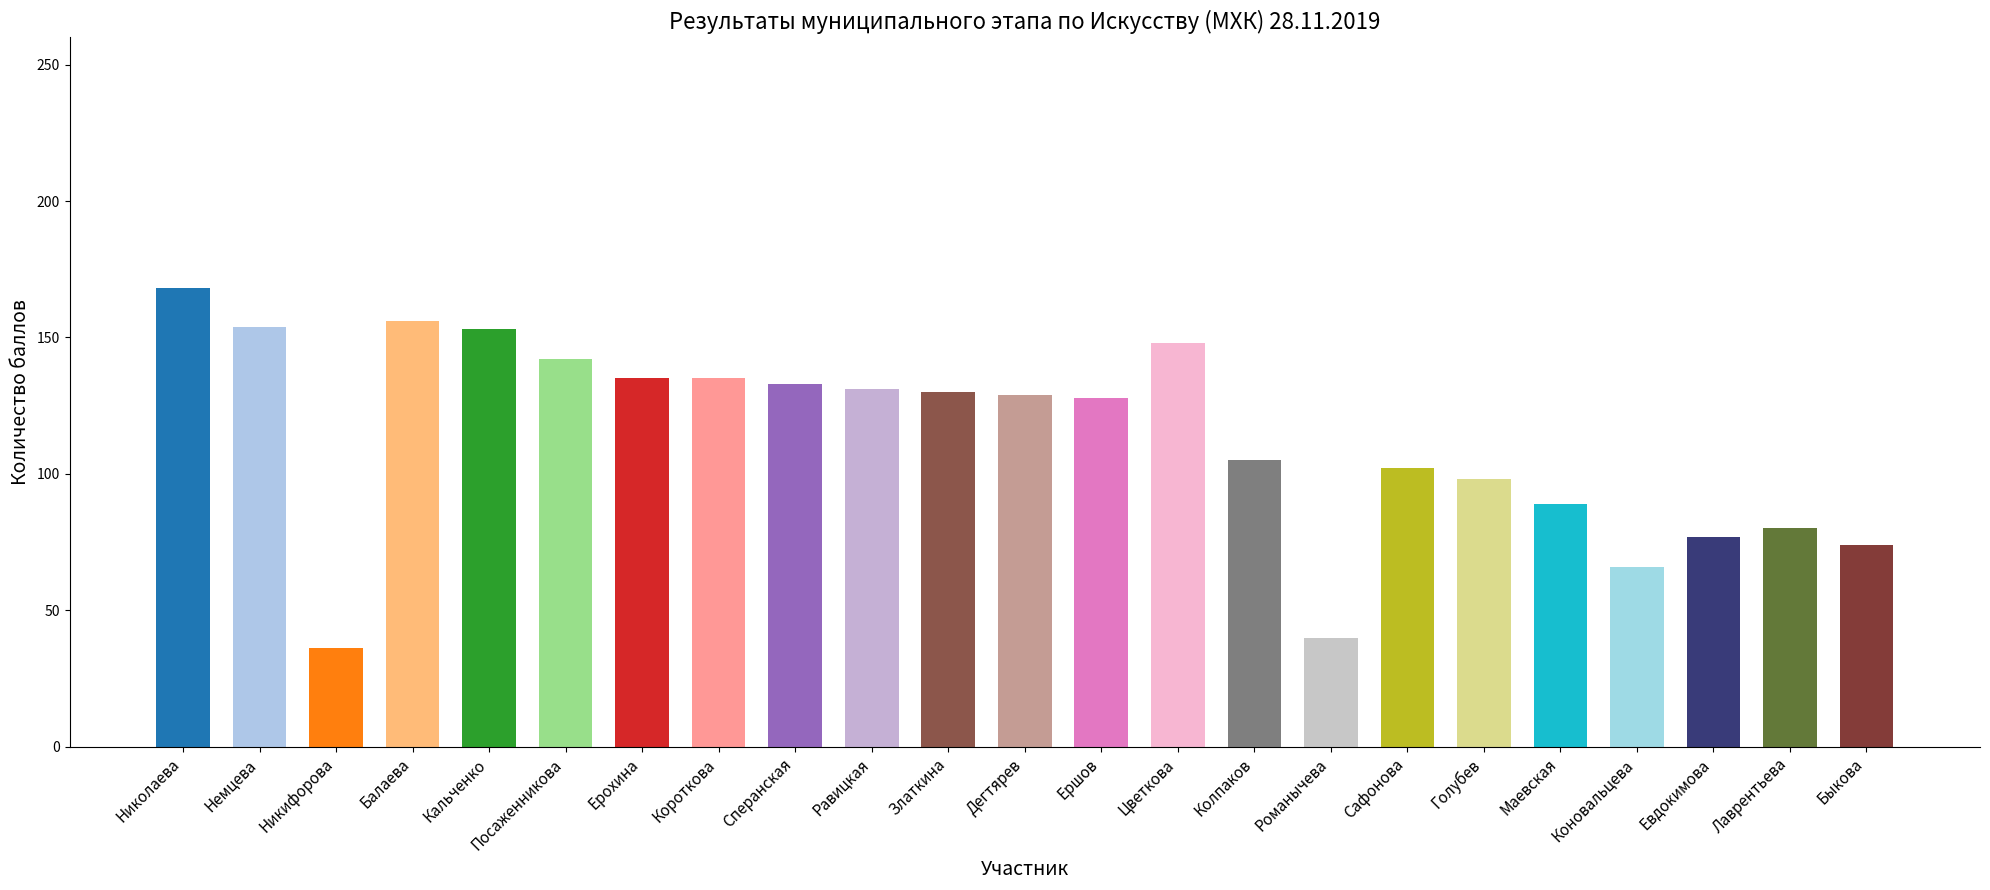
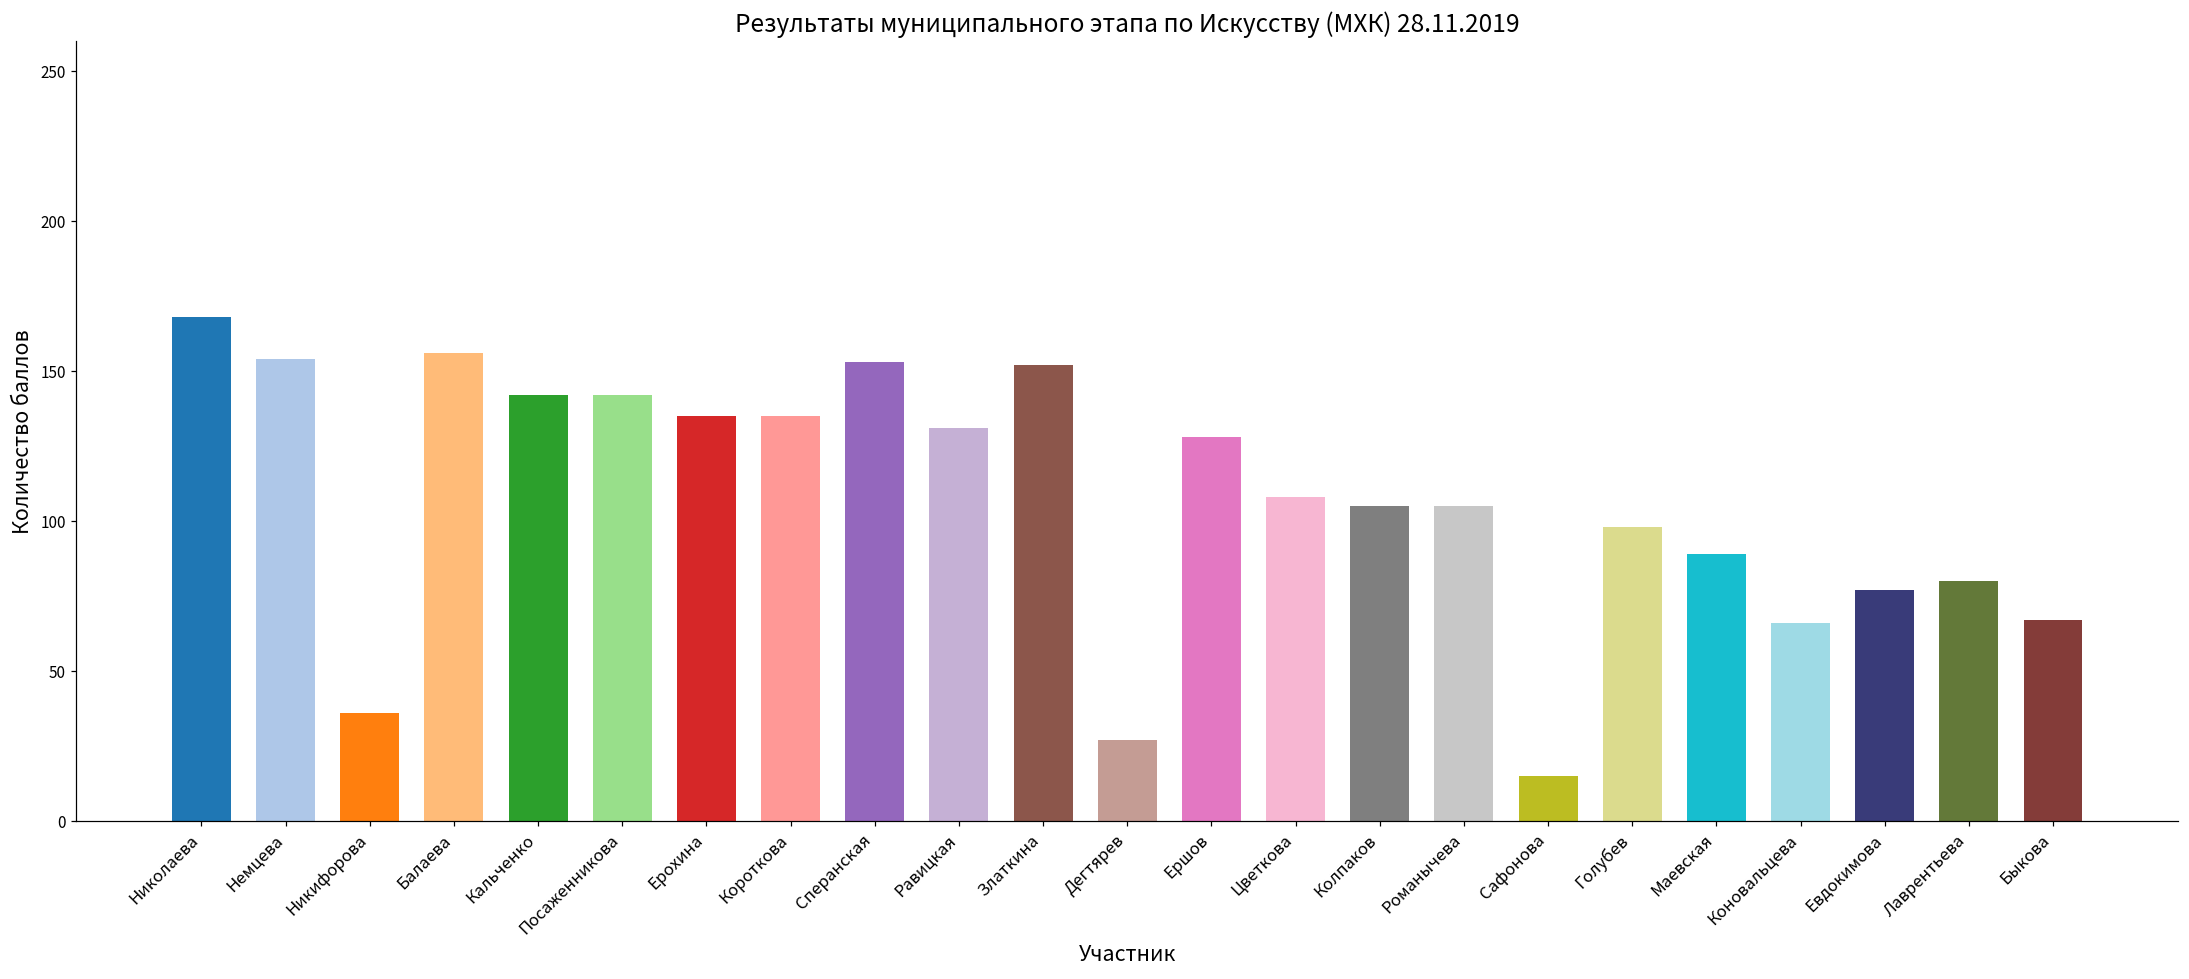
Кальченко: 153 -> 142
Сперанская: 133 -> 153
Златкина: 130 -> 152
Дегтярев: 129 -> 27
Цветкова: 148 -> 108
Романычева: 40 -> 105
Сафонова: 102 -> 15
Быкова: 74 -> 67
